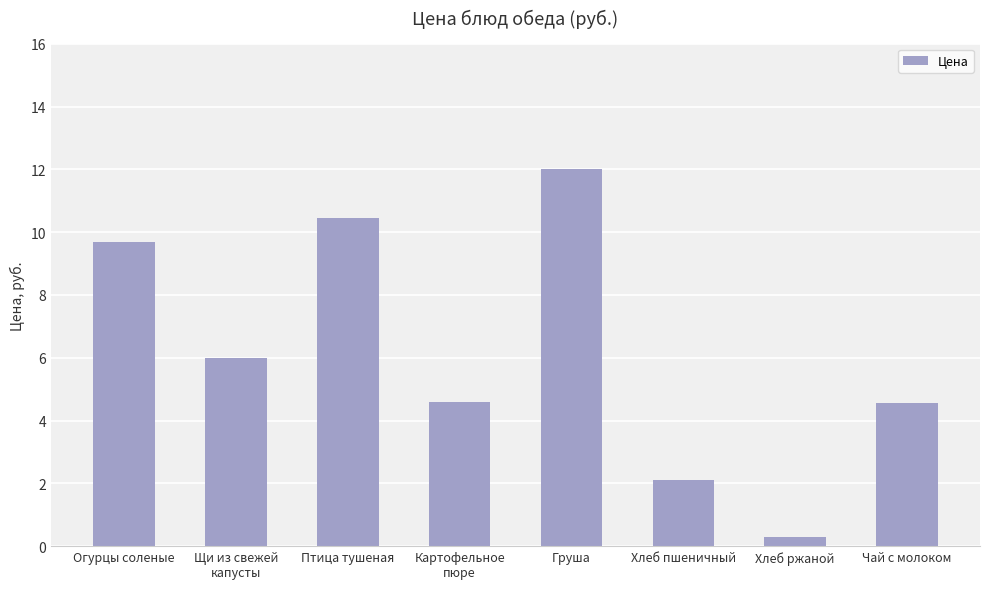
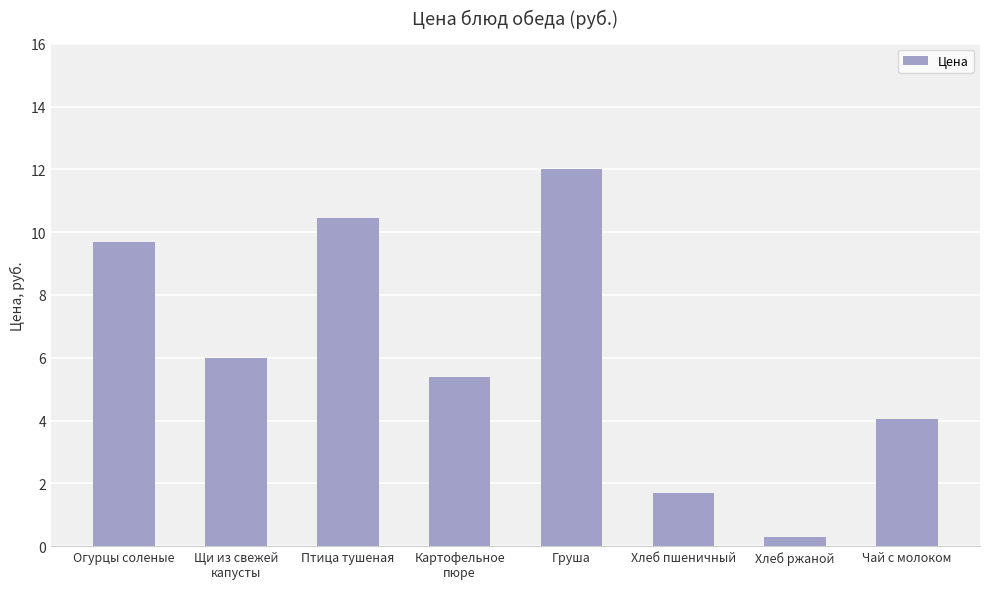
Картофельное пюре: 4.6 -> 5.4
Хлеб пшеничный: 2.1 -> 1.7
Чай с молоком: 4.6 -> 4.1
